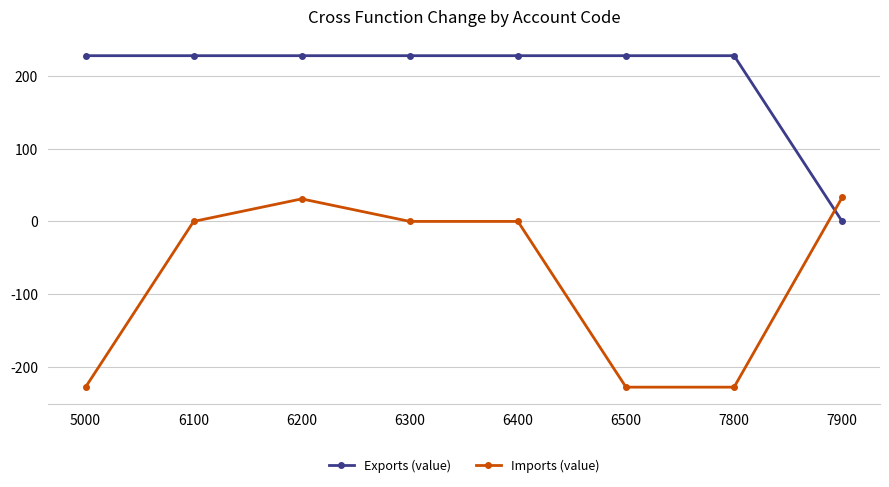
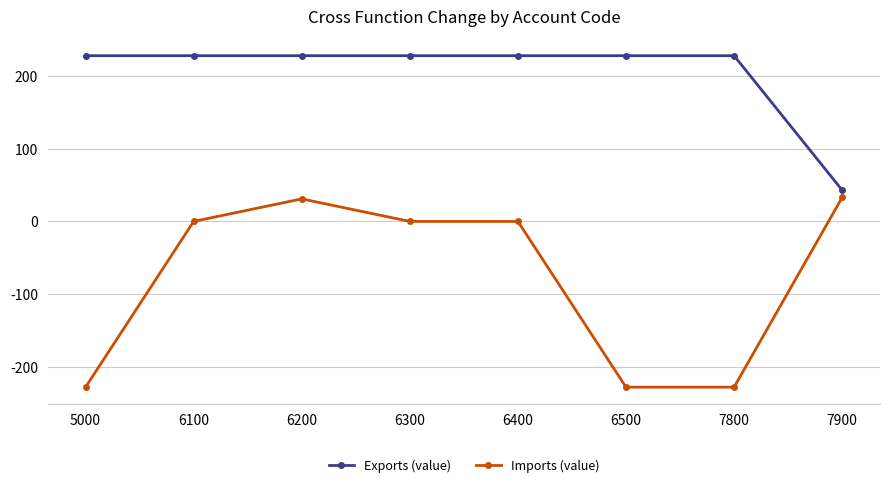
Exports (value), 7900: 0 -> 40
